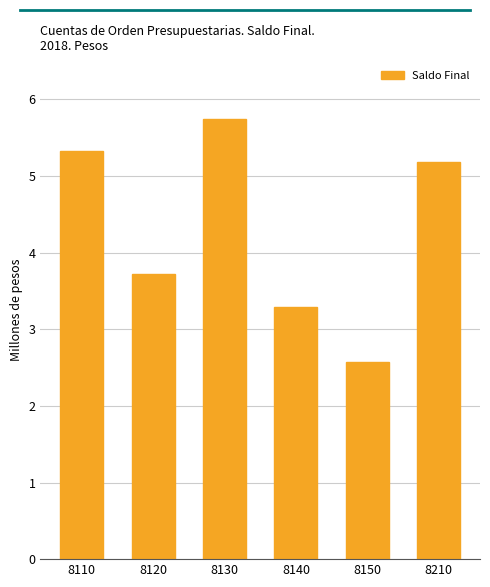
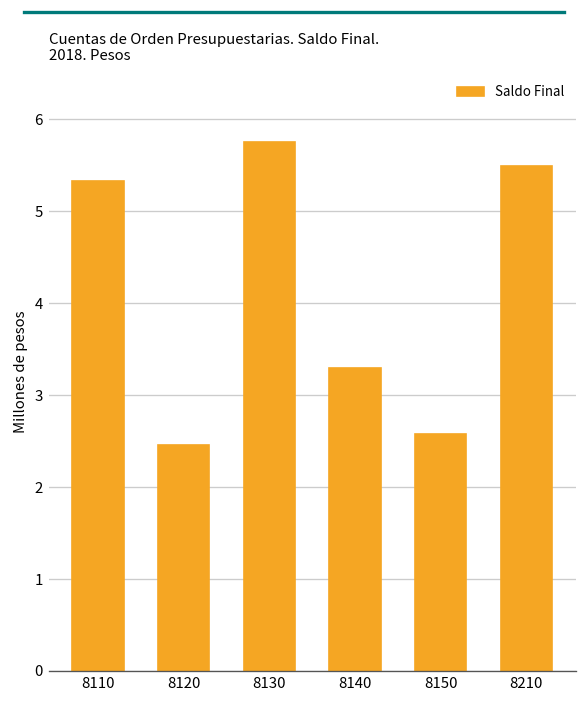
8120: 3.7 -> 2.5
8210: 5.2 -> 5.5
